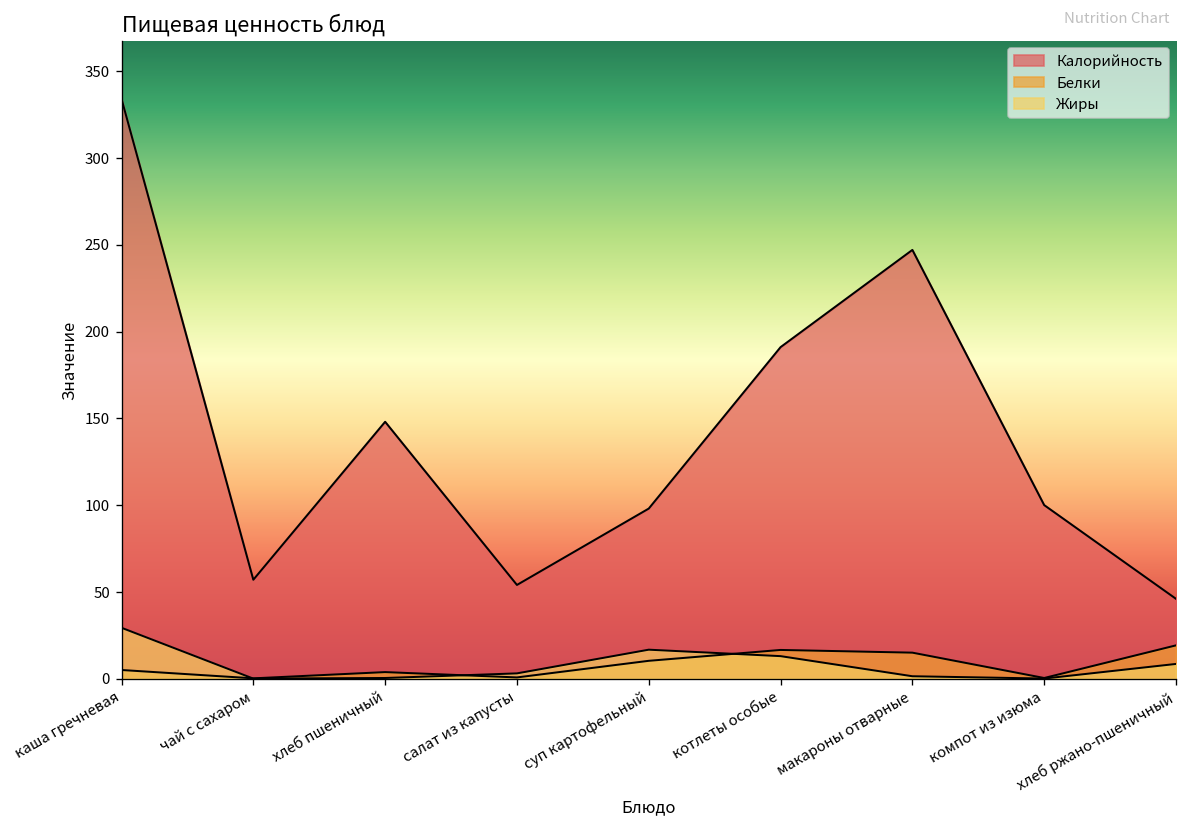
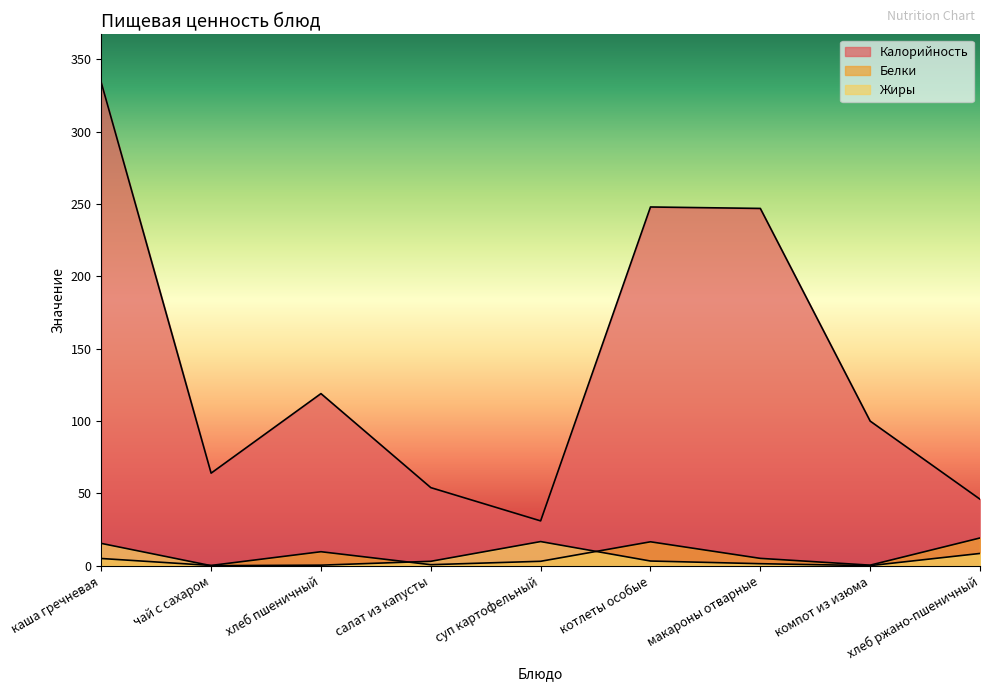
Жиры, каша гречневая: 29 -> 15
Калорийность, чай с сахаром: 57 -> 64
Калорийность, хлеб пшеничный: 148 -> 119
Белки, хлеб пшеничный: 4 -> 10
Калорийность, суп картофельный: 98 -> 31
Белки, суп картофельный: 10 -> 3
Калорийность, котлеты особые: 191 -> 248
Жиры, котлеты особые: 13 -> 3
Белки, макароны отварные: 15 -> 5
